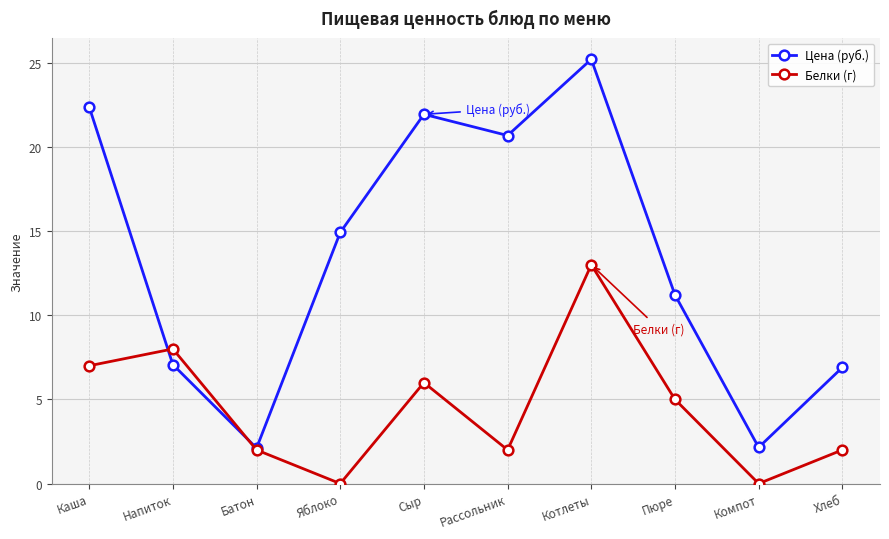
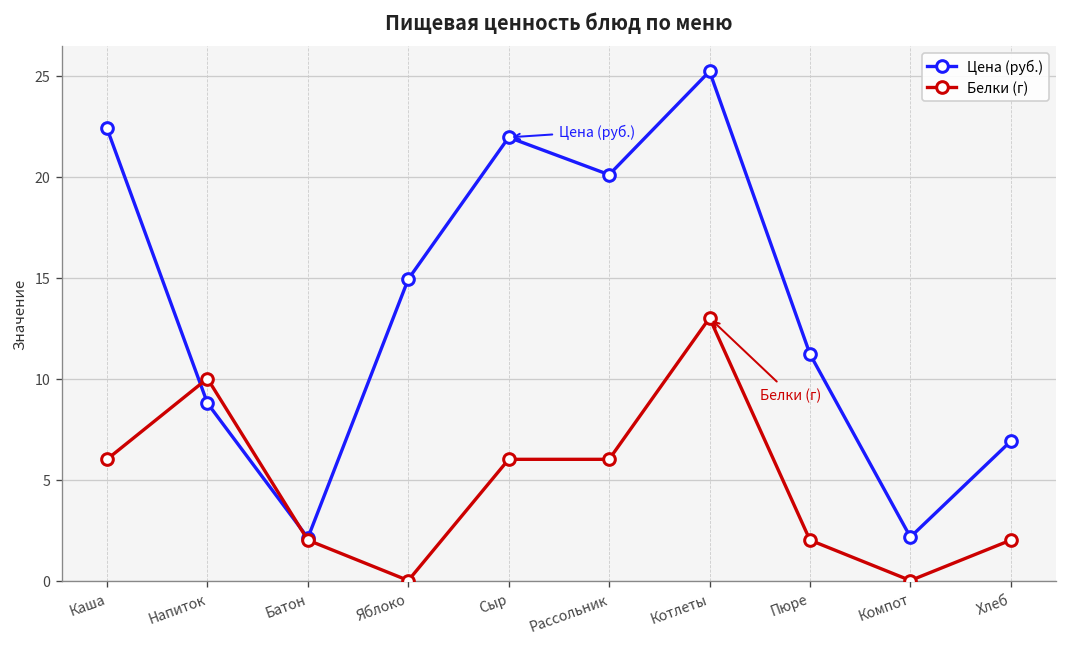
Белки (г), Каша: 7 -> 6
Цена (руб.), Напиток: 7.1 -> 8.8
Белки (г), Напиток: 8 -> 10
Цена (руб.), Рассольник: 20.7 -> 20.1
Белки (г), Рассольник: 2 -> 6
Белки (г), Пюре: 5 -> 2
